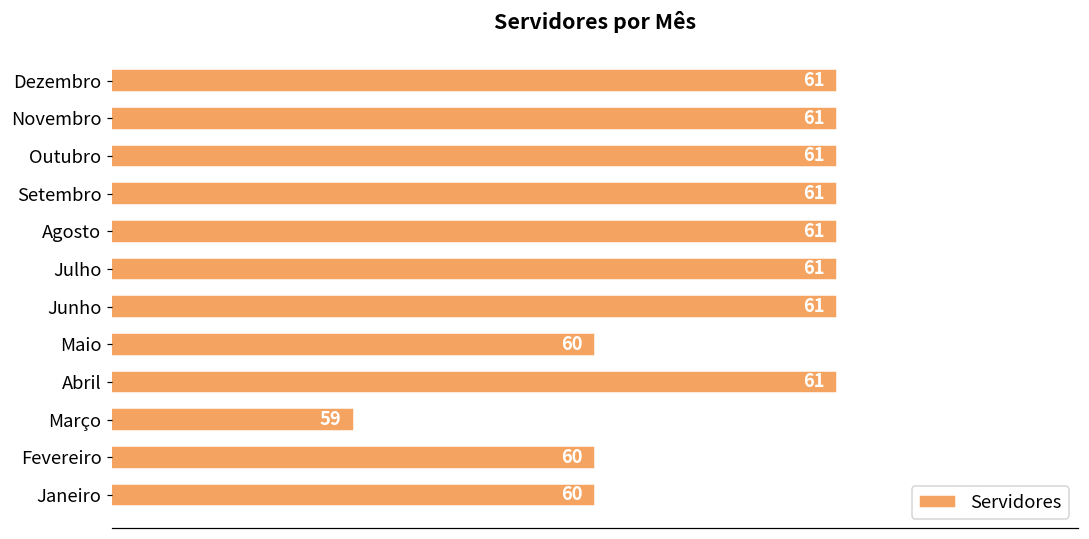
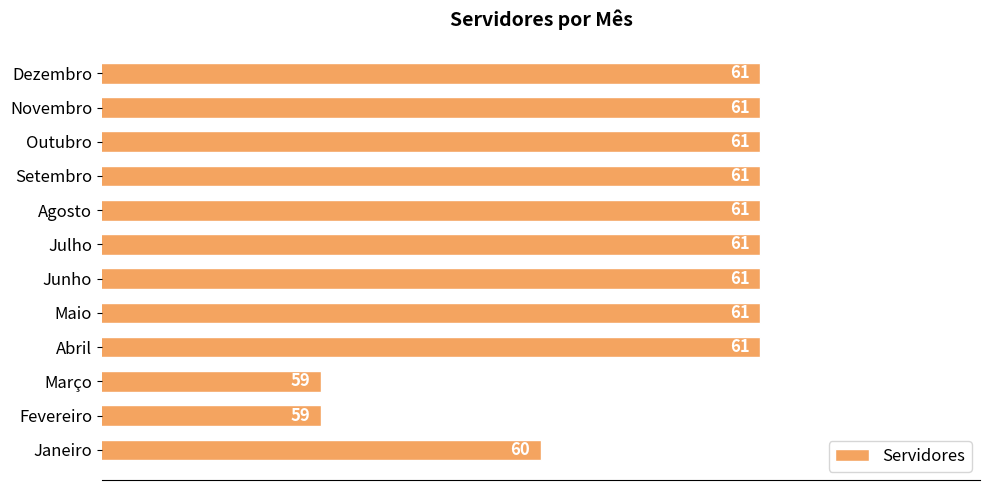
Maio: 60 -> 61
Fevereiro: 60 -> 59
